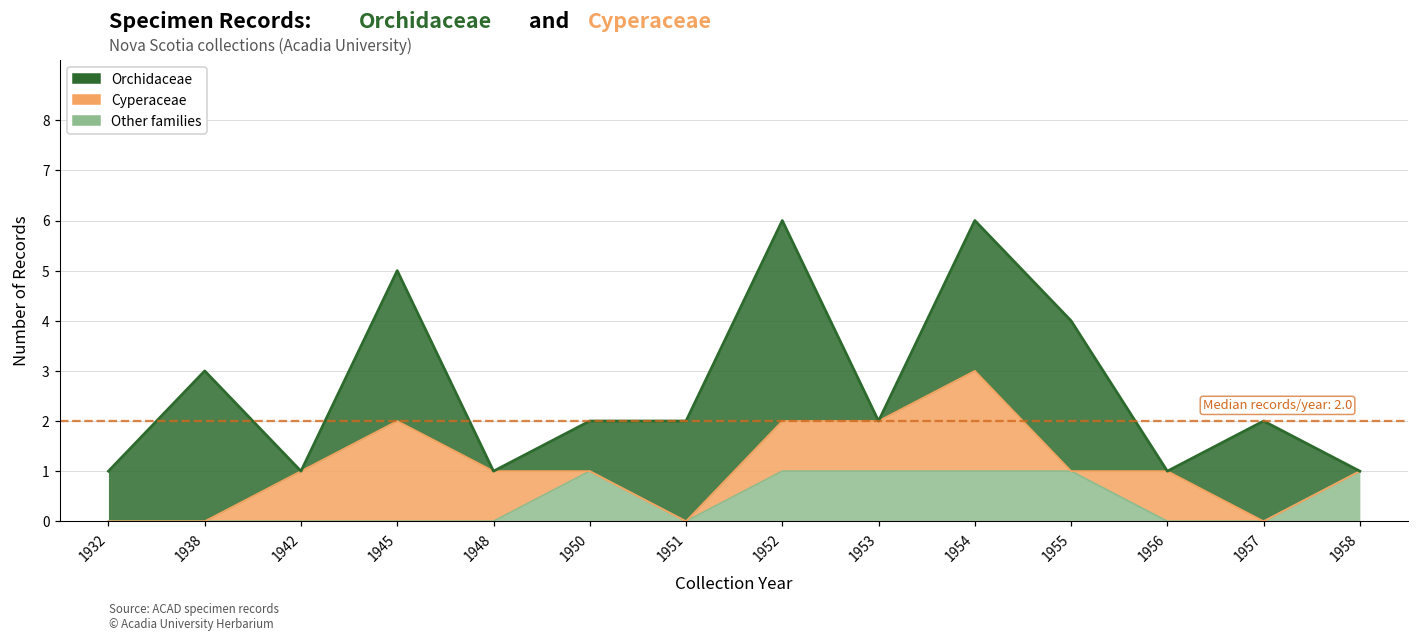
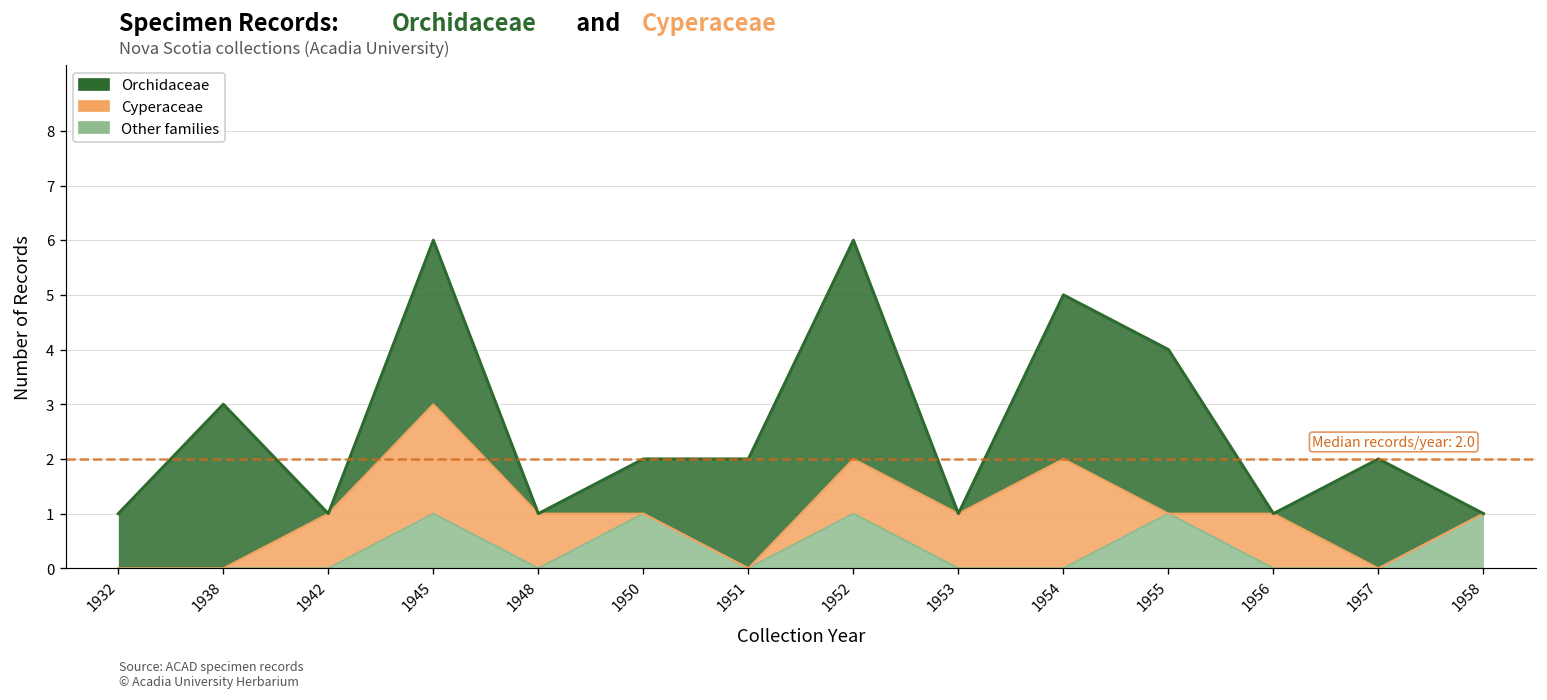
Other families, 1945: 0 -> 1
Other families, 1953: 1 -> 0
Other families, 1954: 1 -> 0
